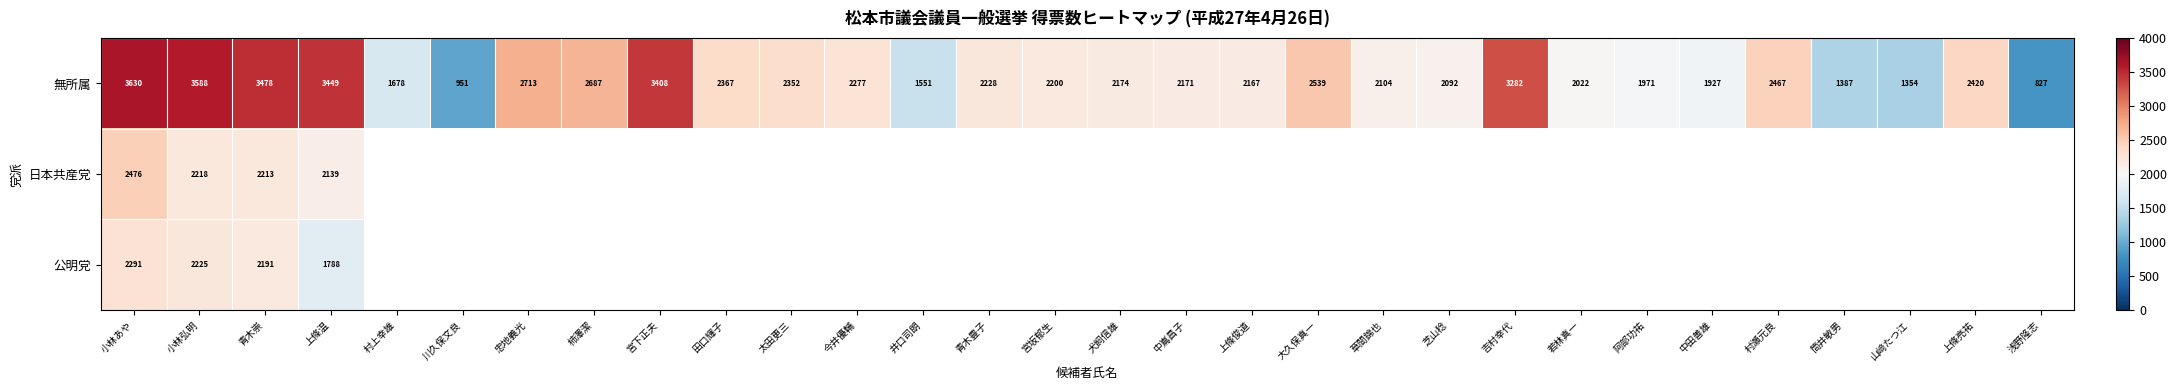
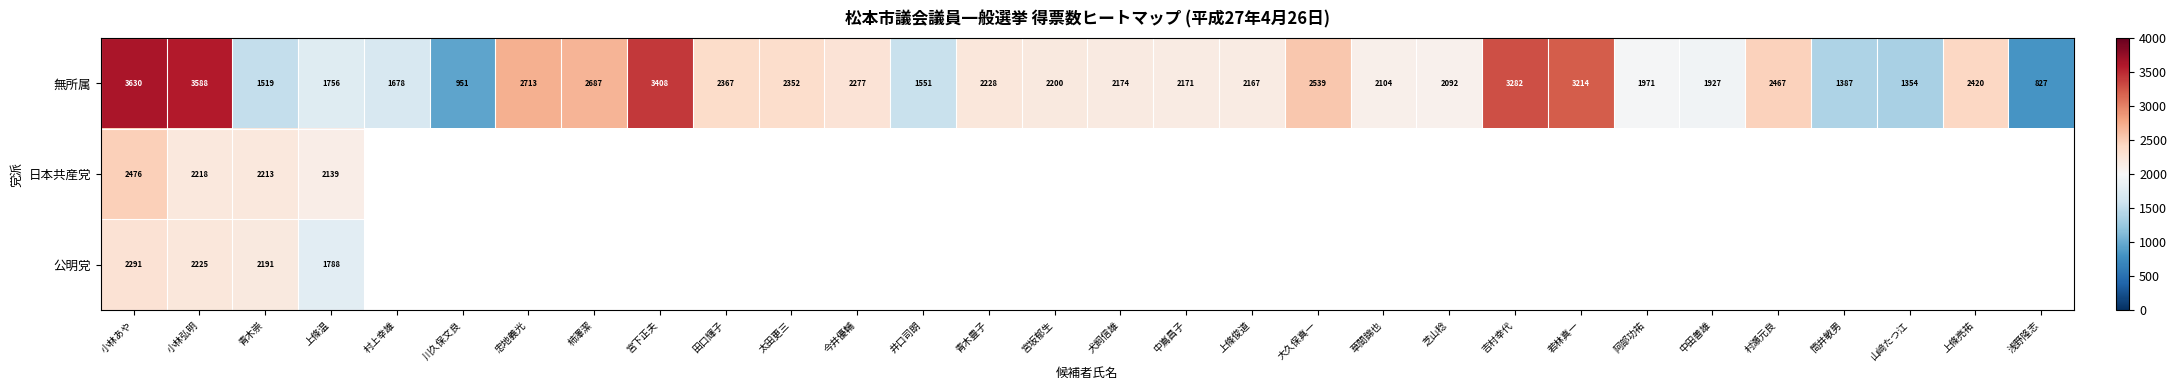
無所属, 青木崇: 3478 -> 1519
無所属, 上條温: 3449 -> 1756
無所属, 若林真一: 2022 -> 3214
